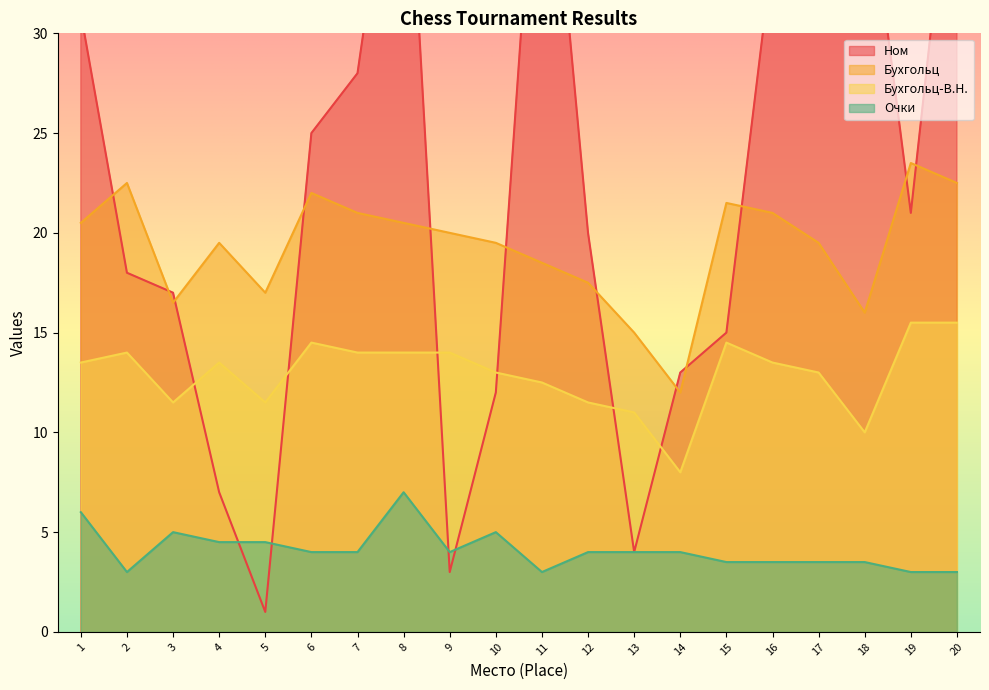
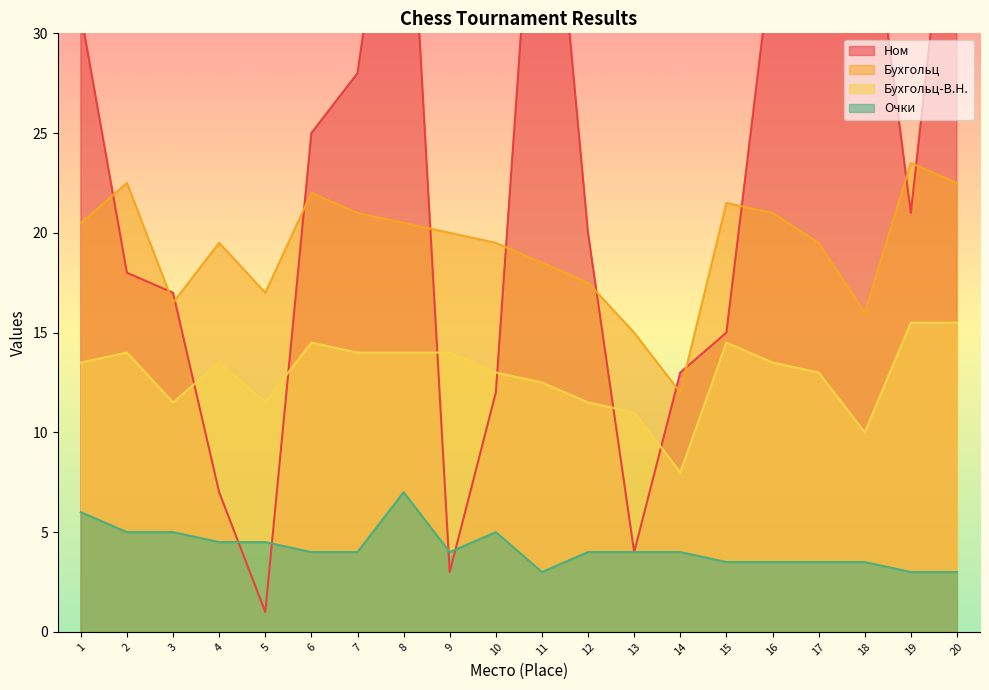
Очки, 2: 3 -> 5
